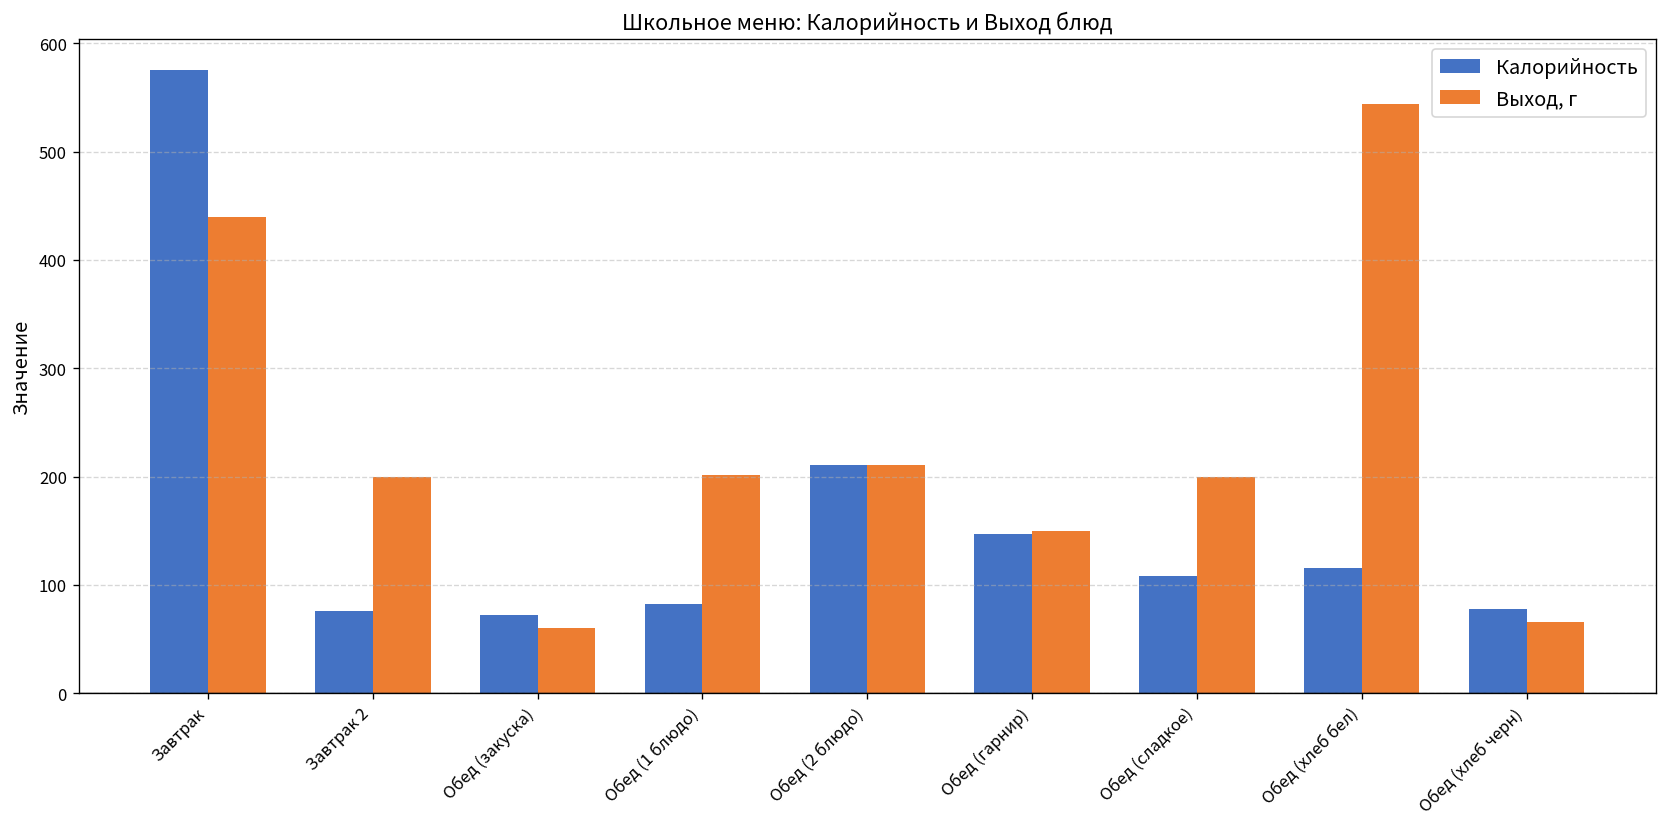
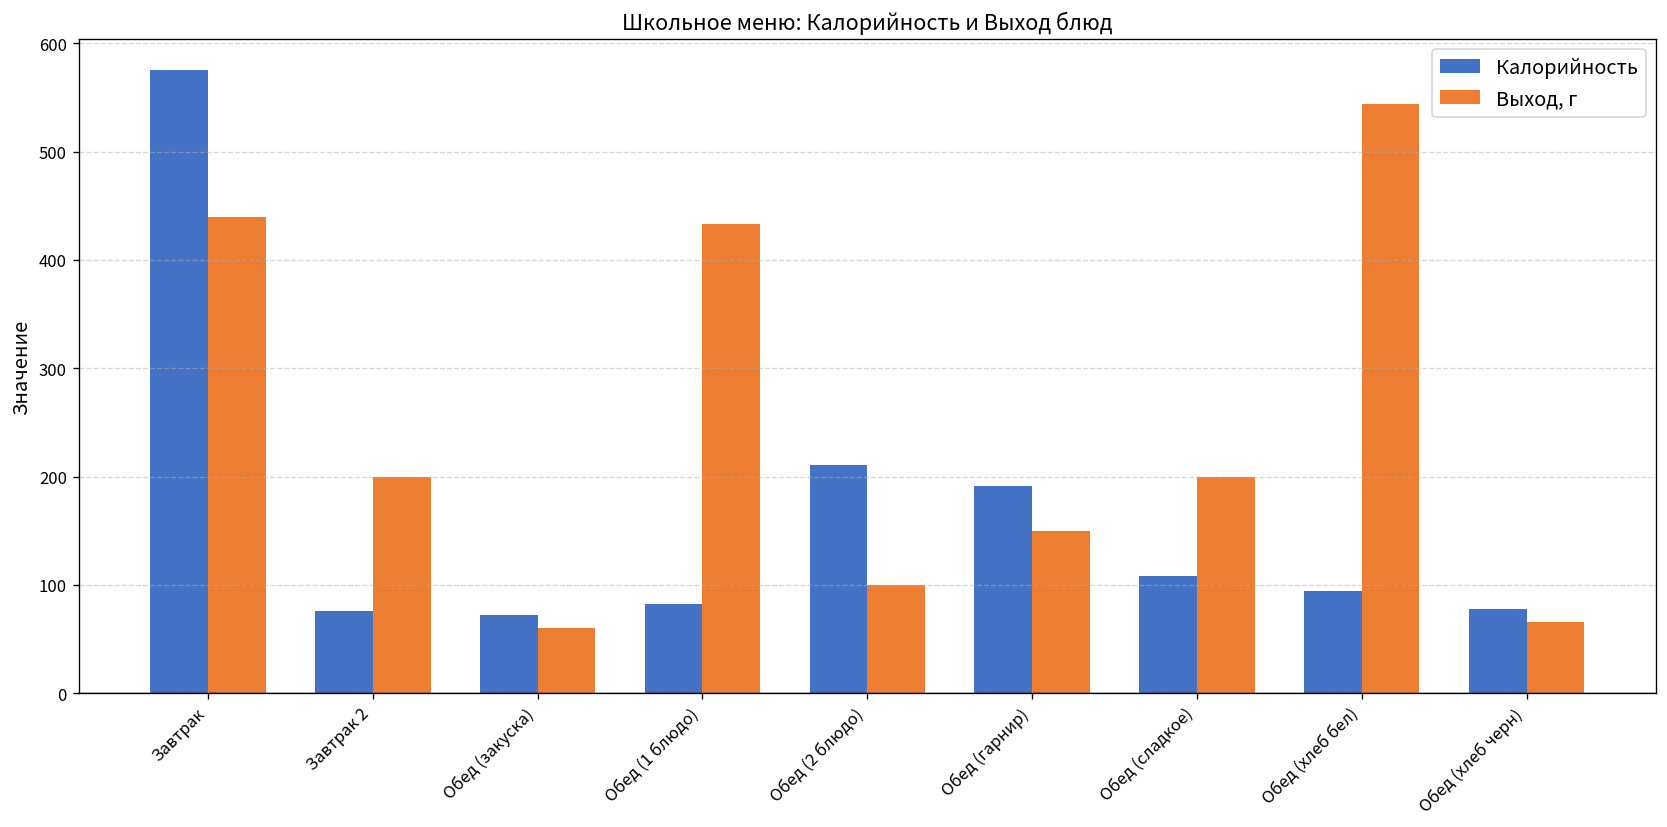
Выход, г, Обед (1 блюдо): 200 -> 430
Выход, г, Обед (2 блюдо): 210 -> 100
Калорийность, Обед (гарнир): 150 -> 190
Калорийность, Обед (хлеб бел): 120 -> 90
